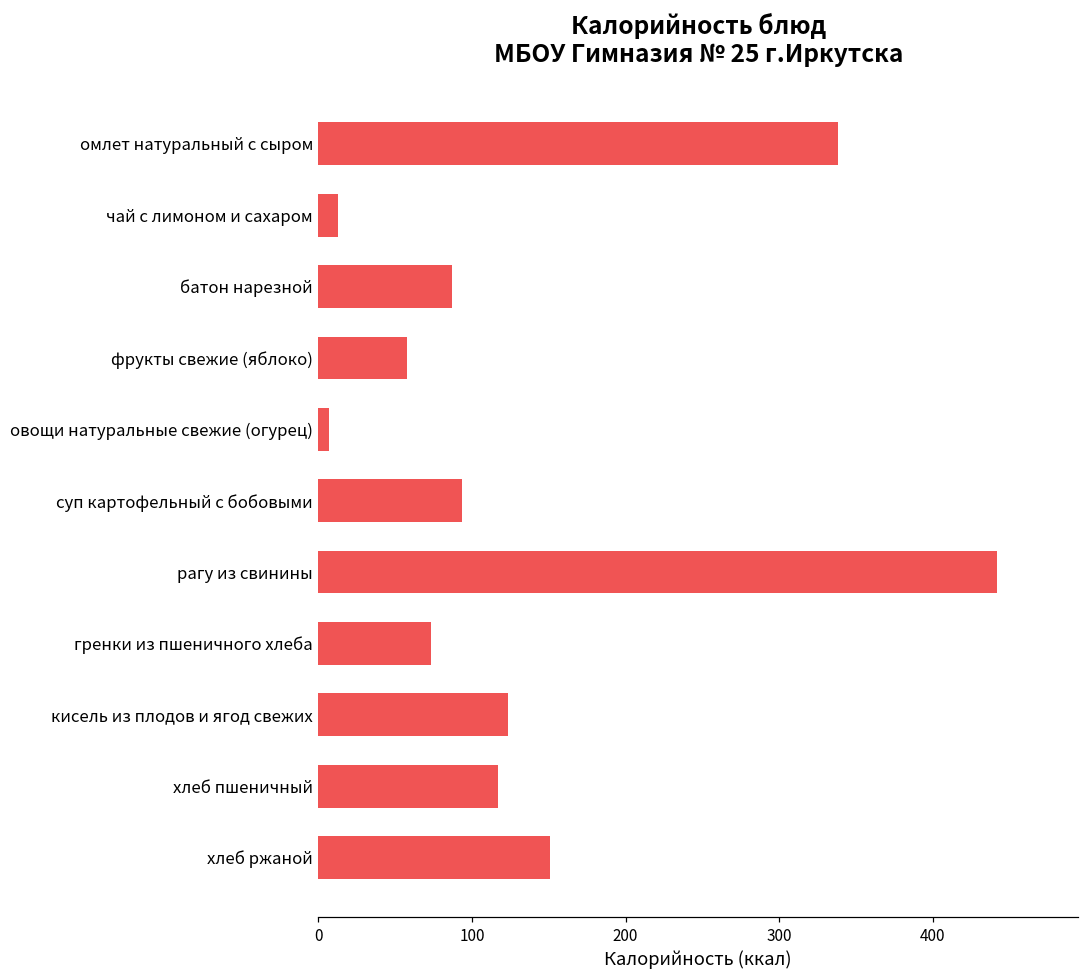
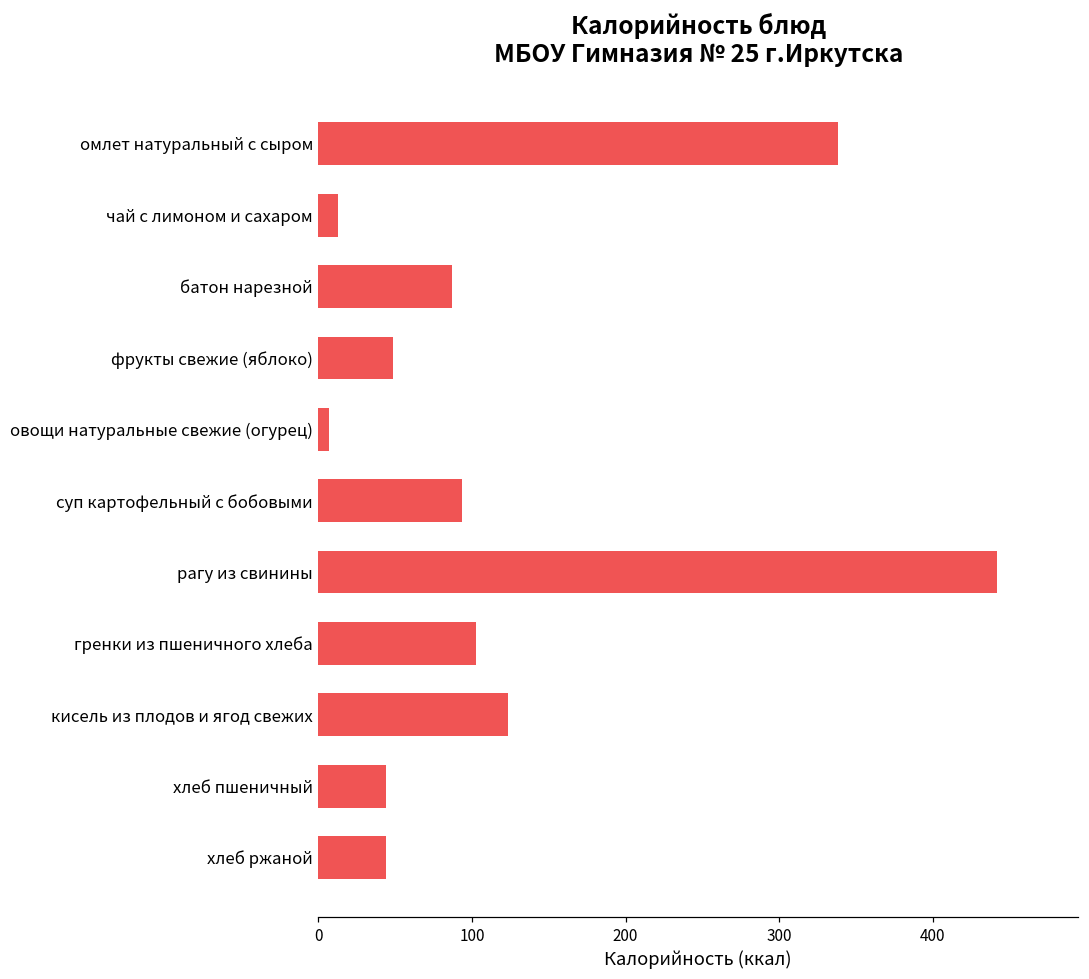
фрукты свежие (яблоко): 58 -> 49
гренки из пшеничного хлеба: 74 -> 103
хлеб пшеничный: 117 -> 44
хлеб ржаной: 151 -> 44
